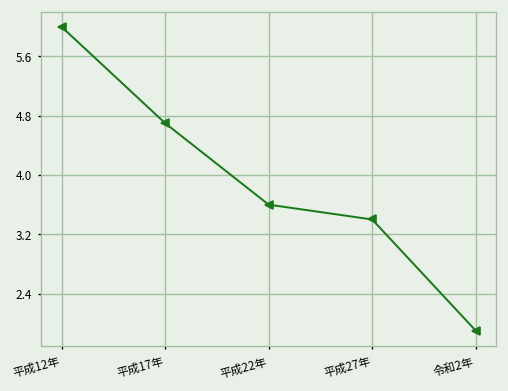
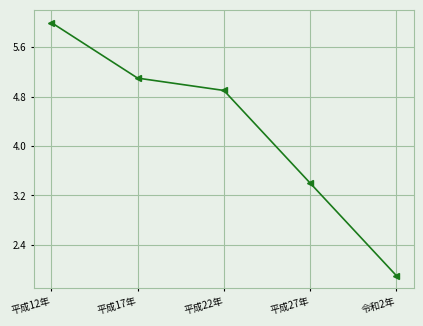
平成17年: 4.7 -> 5.1
平成22年: 3.6 -> 4.9
